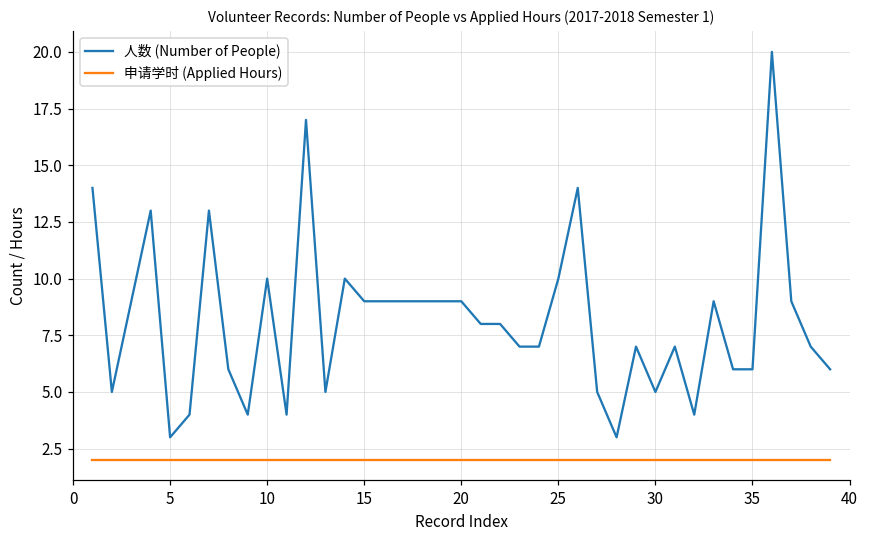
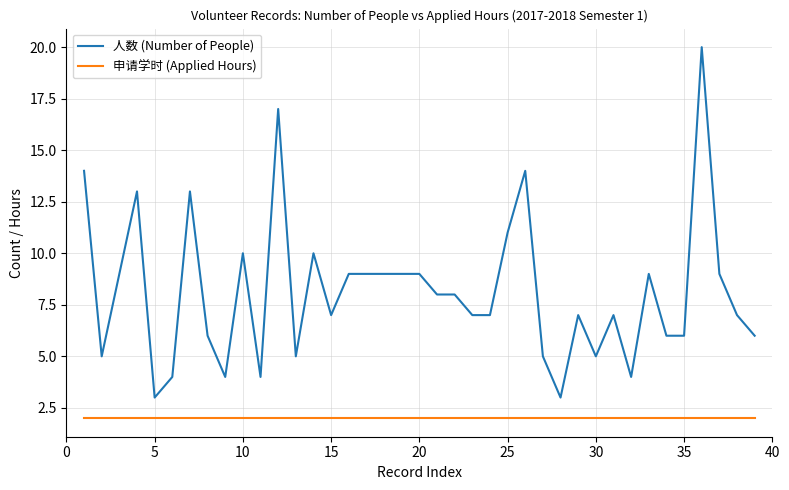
人数 (Number of People), 15: 9 -> 7
人数 (Number of People), 25: 10 -> 11
